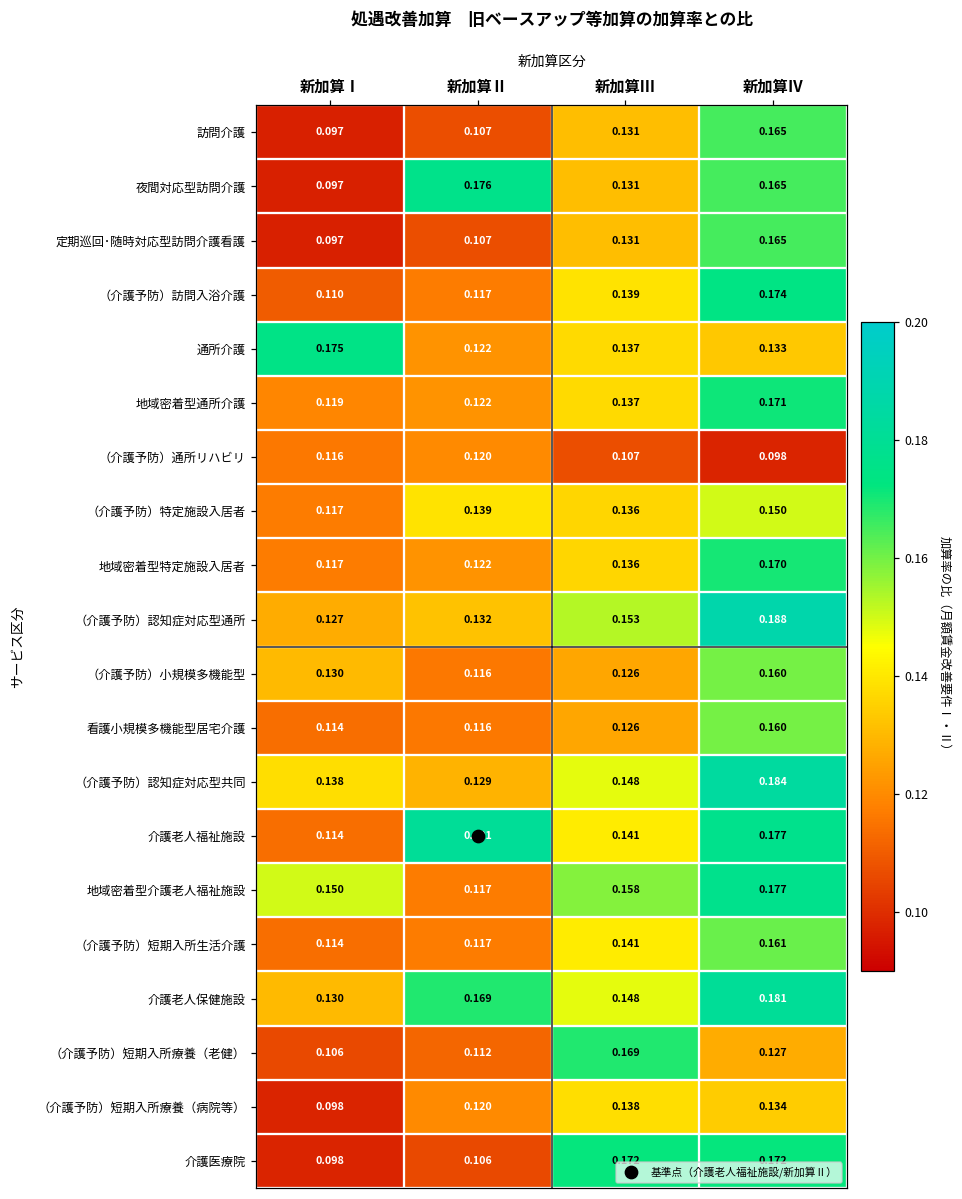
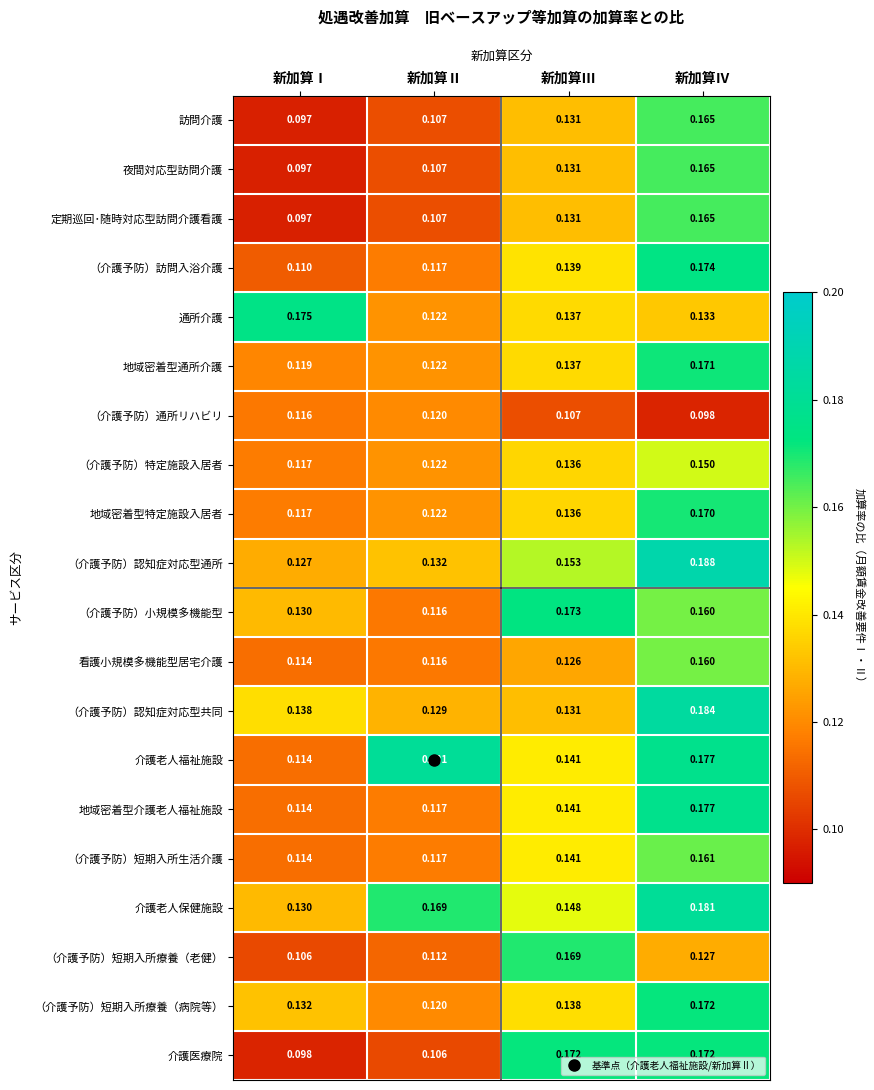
夜間対応型訪問介護, 新加算Ⅱ: 0.176 -> 0.107
（介護予防）特定施設入居者, 新加算Ⅱ: 0.139 -> 0.122
（介護予防）小規模多機能型, 新加算Ⅲ: 0.126 -> 0.173
（介護予防）認知症対応型共同, 新加算Ⅲ: 0.148 -> 0.131
地域密着型介護老人福祉施設, 新加算Ⅰ: 0.150 -> 0.114
地域密着型介護老人福祉施設, 新加算Ⅲ: 0.158 -> 0.141
（介護予防）短期入所療養（病院等）, 新加算Ⅰ: 0.098 -> 0.132
（介護予防）短期入所療養（病院等）, 新加算Ⅳ: 0.134 -> 0.172
